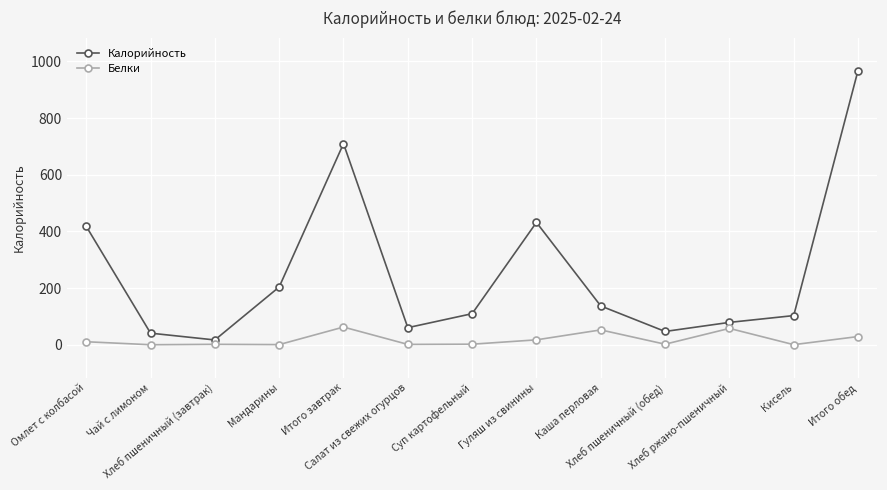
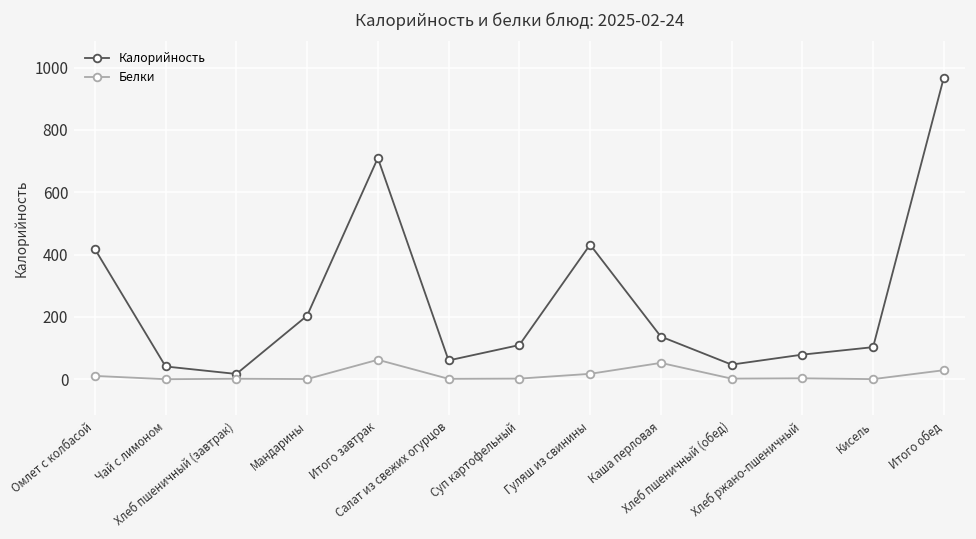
Белки, Хлеб ржано-пшеничный: 60 -> 0
